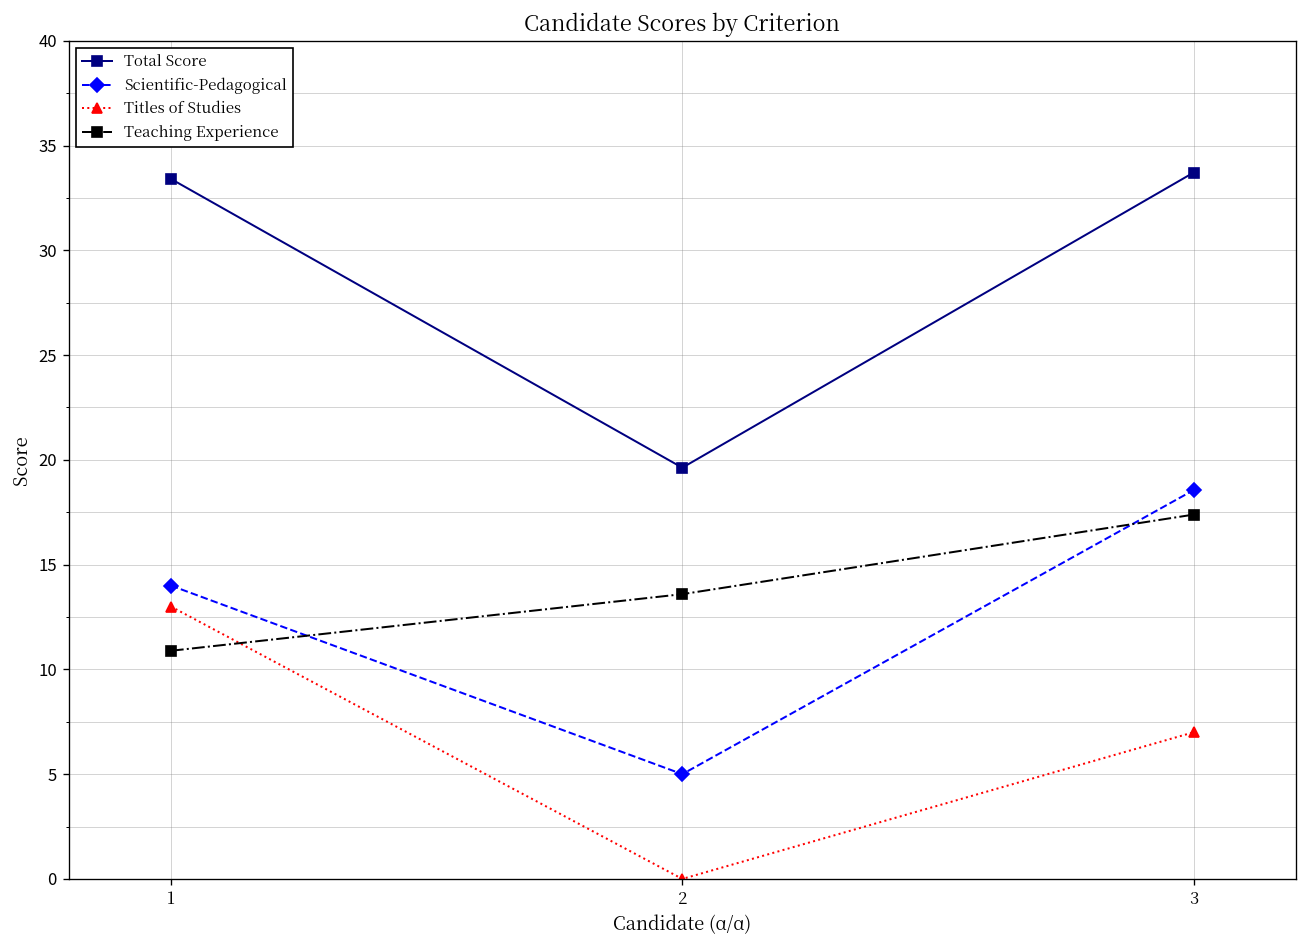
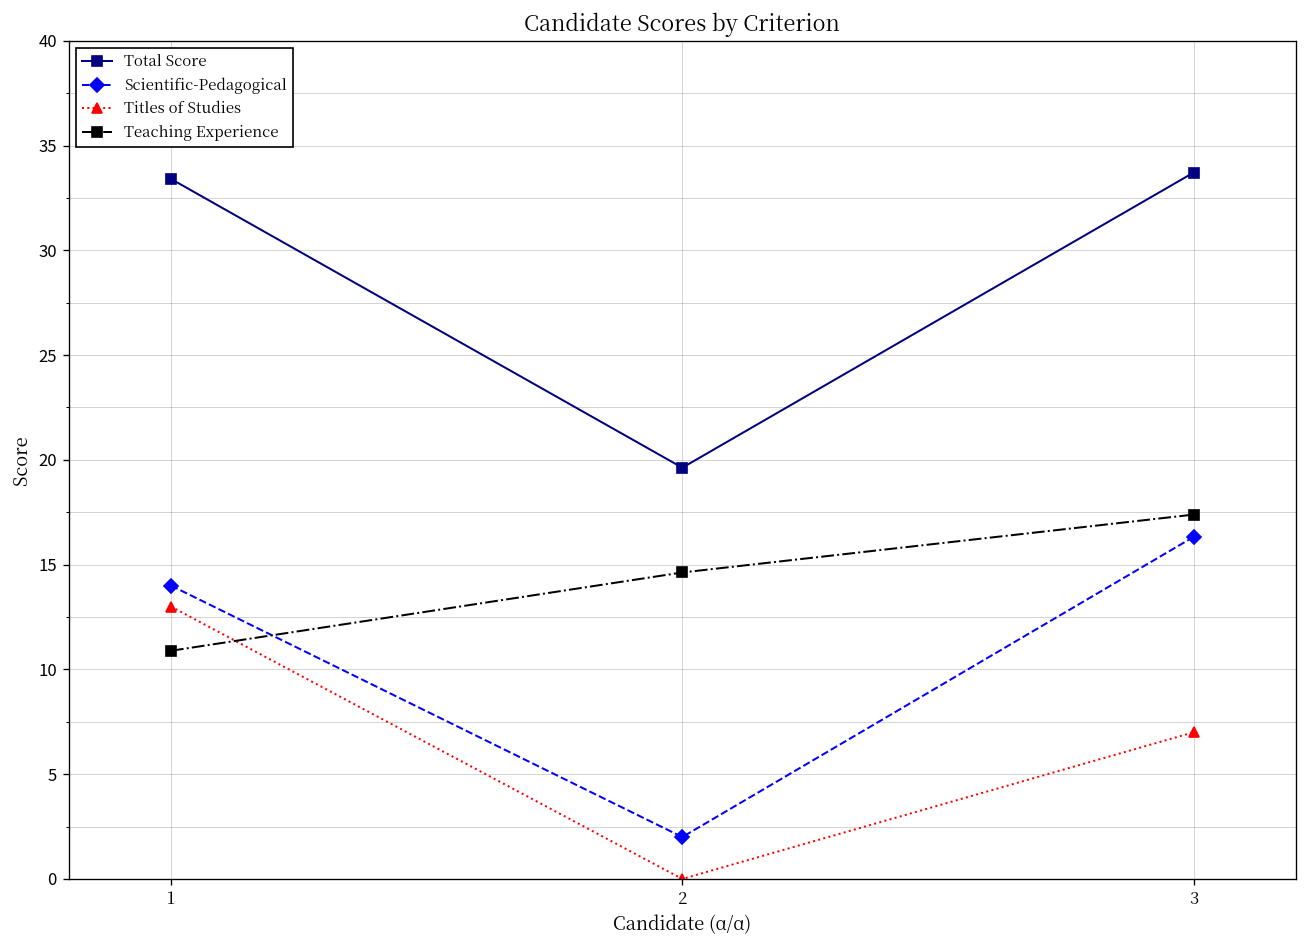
Scientific-Pedagogical, 2: 5 -> 2
Teaching Experience, 2: 13.6 -> 14.6
Scientific-Pedagogical, 3: 18.6 -> 16.3
